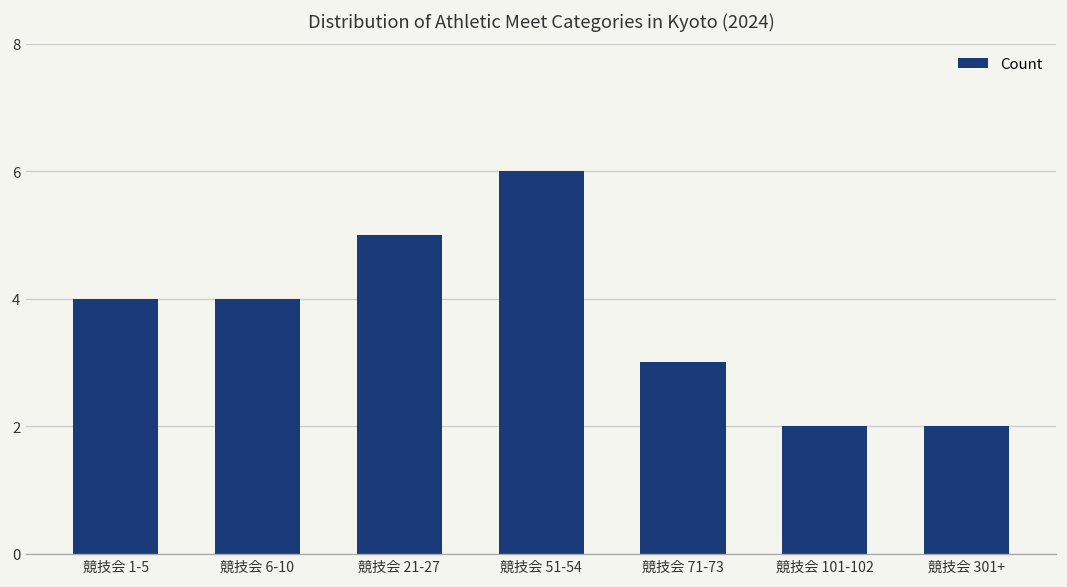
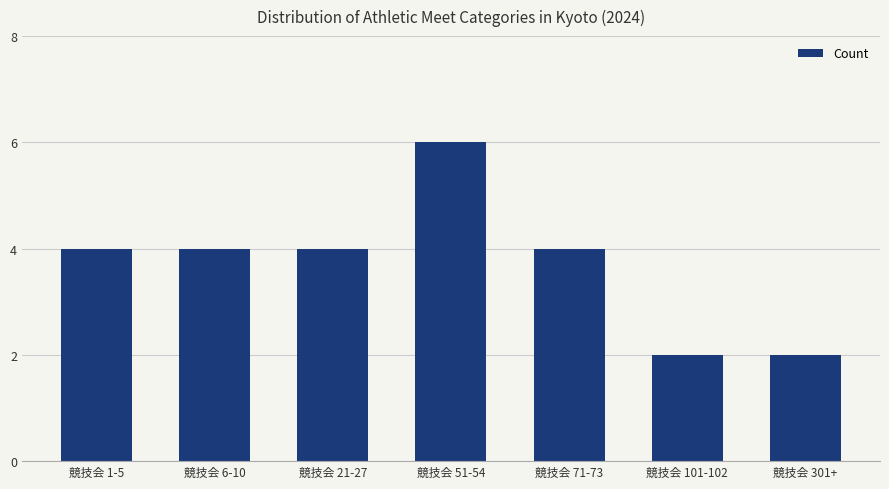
競技会 21-27: 5 -> 4
競技会 71-73: 3 -> 4
